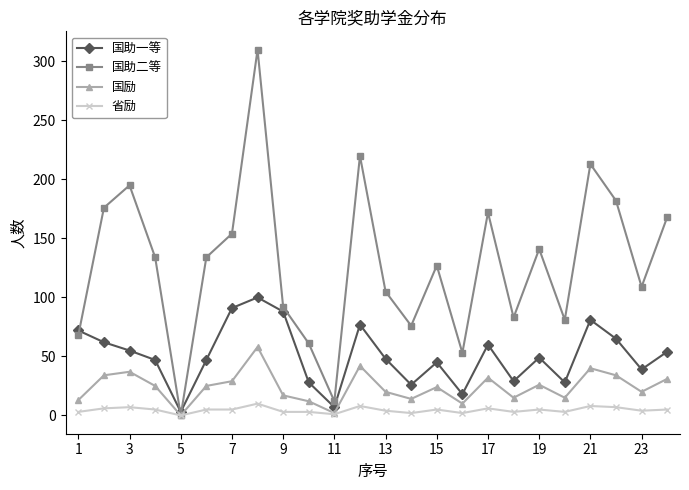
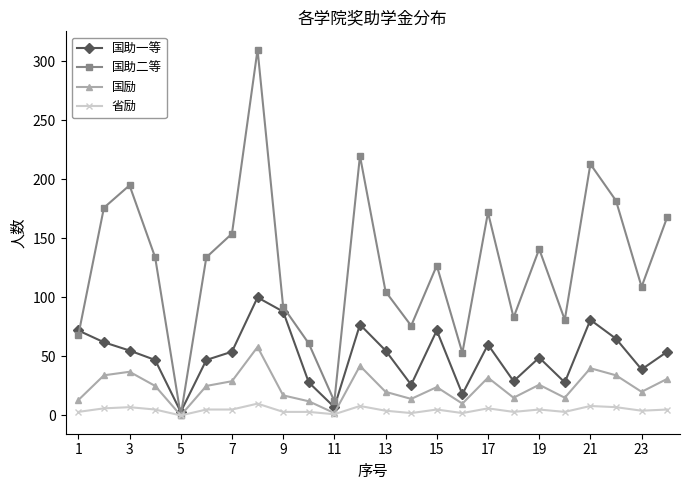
国助一等, 7: 91 -> 54
国助一等, 13: 48 -> 55
国助一等, 15: 45 -> 72
